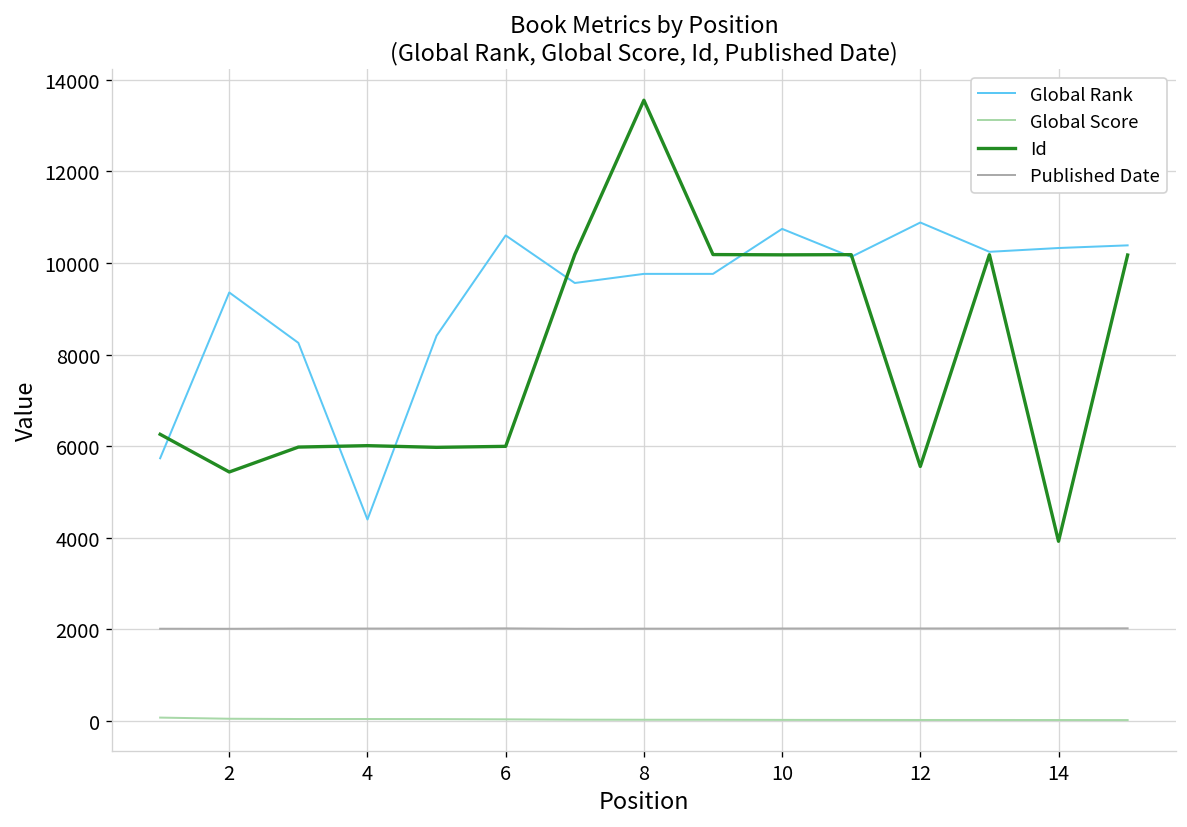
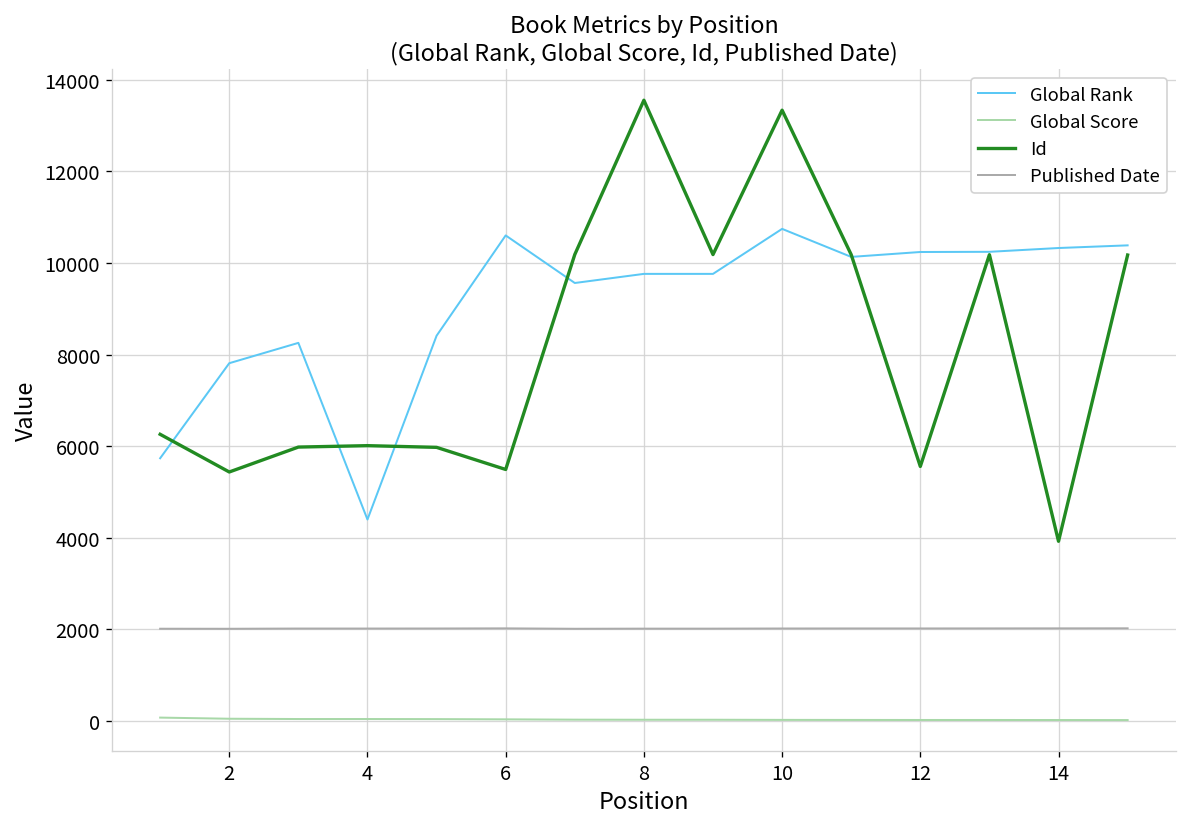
Global Rank, 2: 9400 -> 7800
Id, 6: 6000 -> 5500
Id, 10: 10200 -> 13300
Global Rank, 12: 10900 -> 10200
